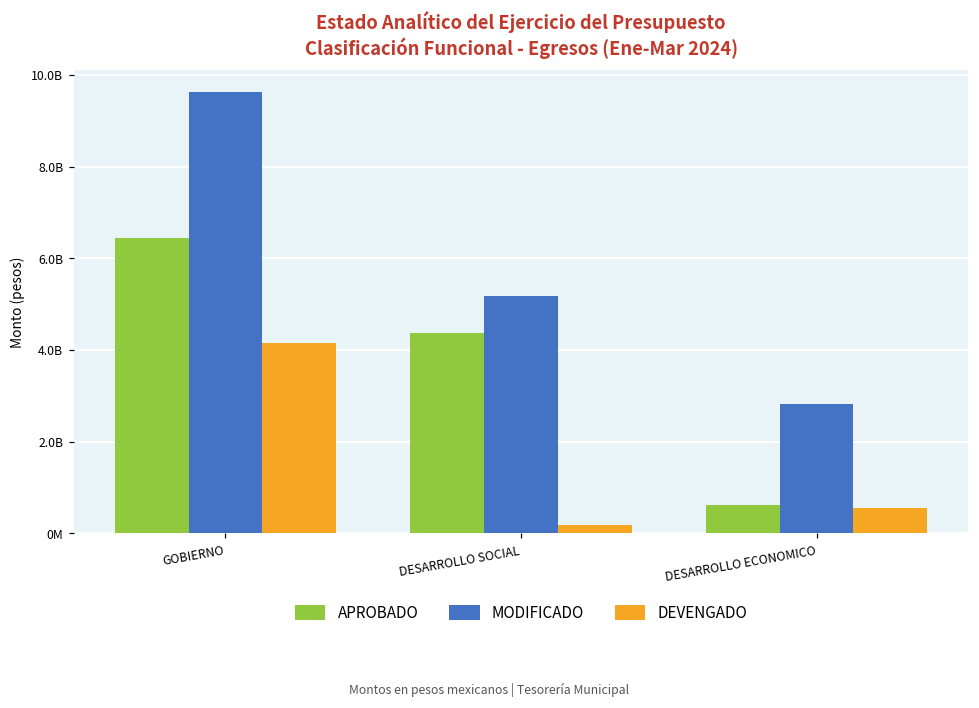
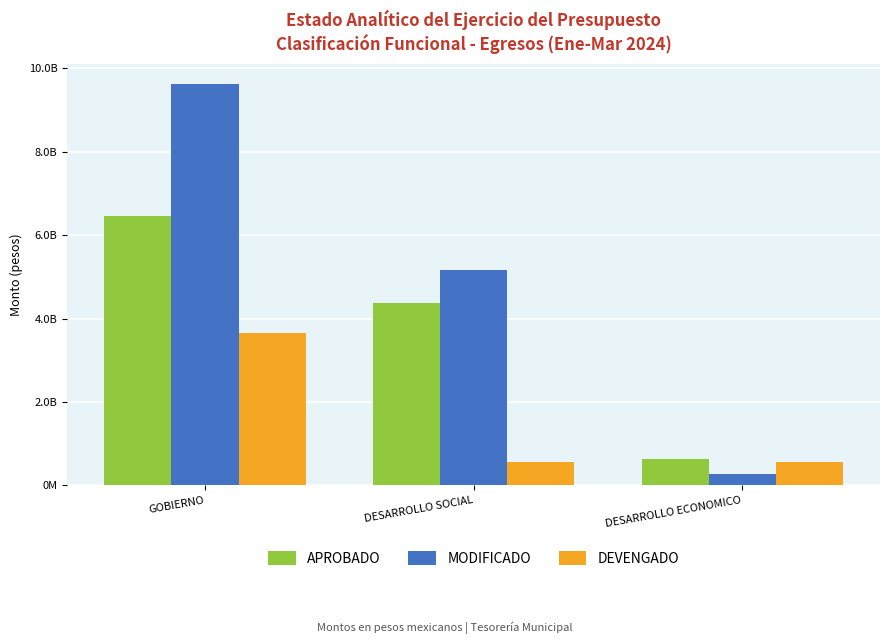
DEVENGADO, GOBIERNO: 4100000000 -> 3700000000
DEVENGADO, DESARROLLO SOCIAL: 200000000 -> 600000000
MODIFICADO, DESARROLLO ECONOMICO: 2800000000 -> 300000000
